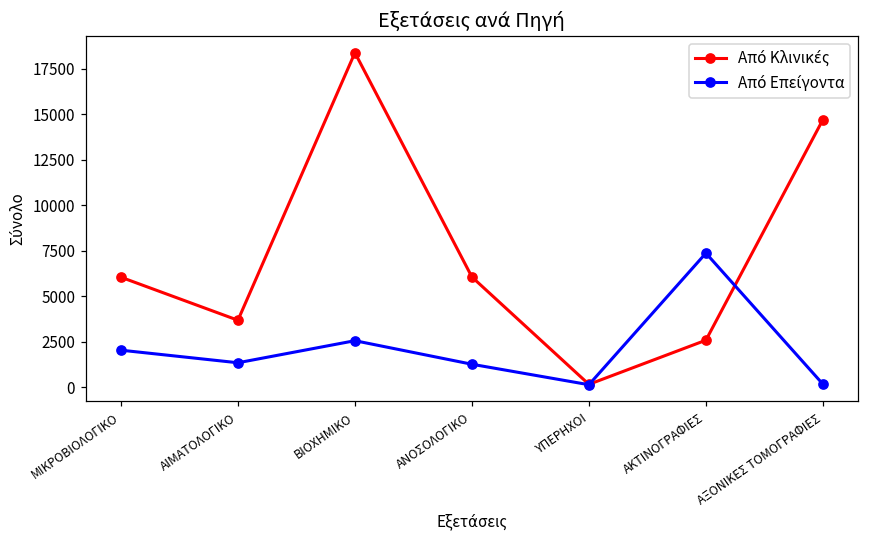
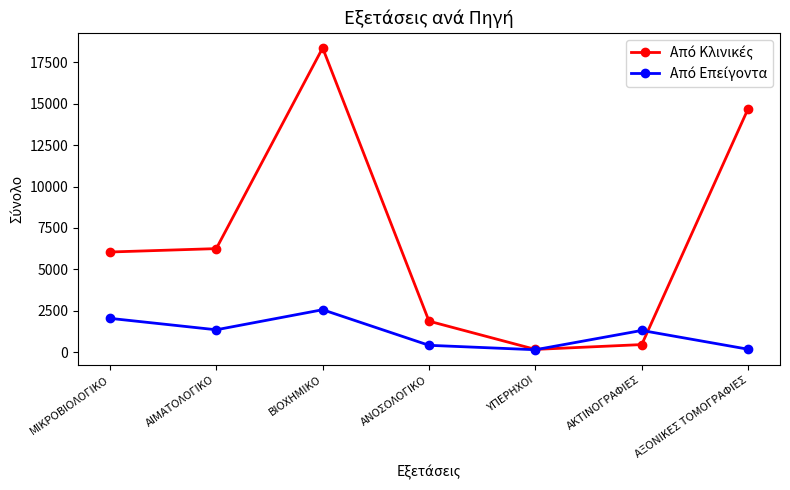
Από Κλινικές, ΑΙΜΑΤΟΛΟΓΙΚΟ: 3700 -> 6300
Από Κλινικές, ΑΝΟΣΟΛΟΓΙΚΟ: 6100 -> 1900
Από Επείγοντα, ΑΝΟΣΟΛΟΓΙΚΟ: 1300 -> 400
Από Κλινικές, ΑΚΤΙΝΟΓΡΑΦΙΕΣ: 2600 -> 500
Από Επείγοντα, ΑΚΤΙΝΟΓΡΑΦΙΕΣ: 7400 -> 1300
